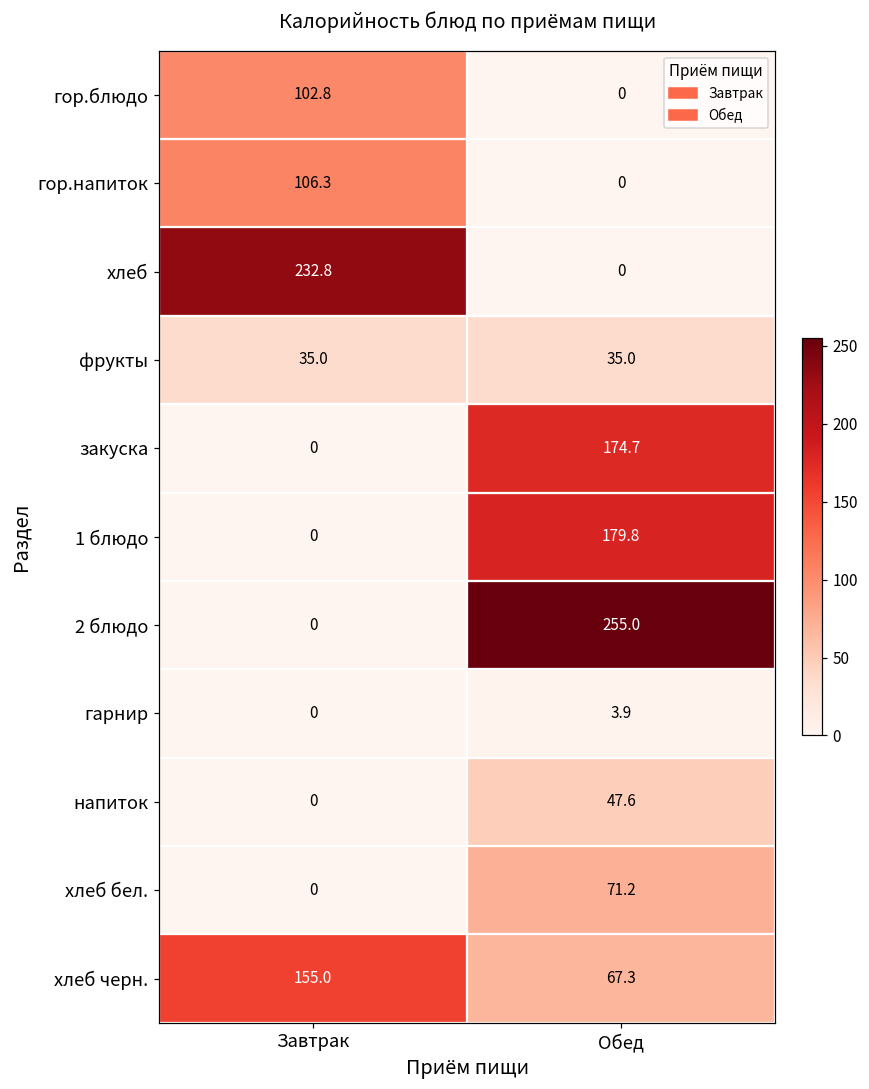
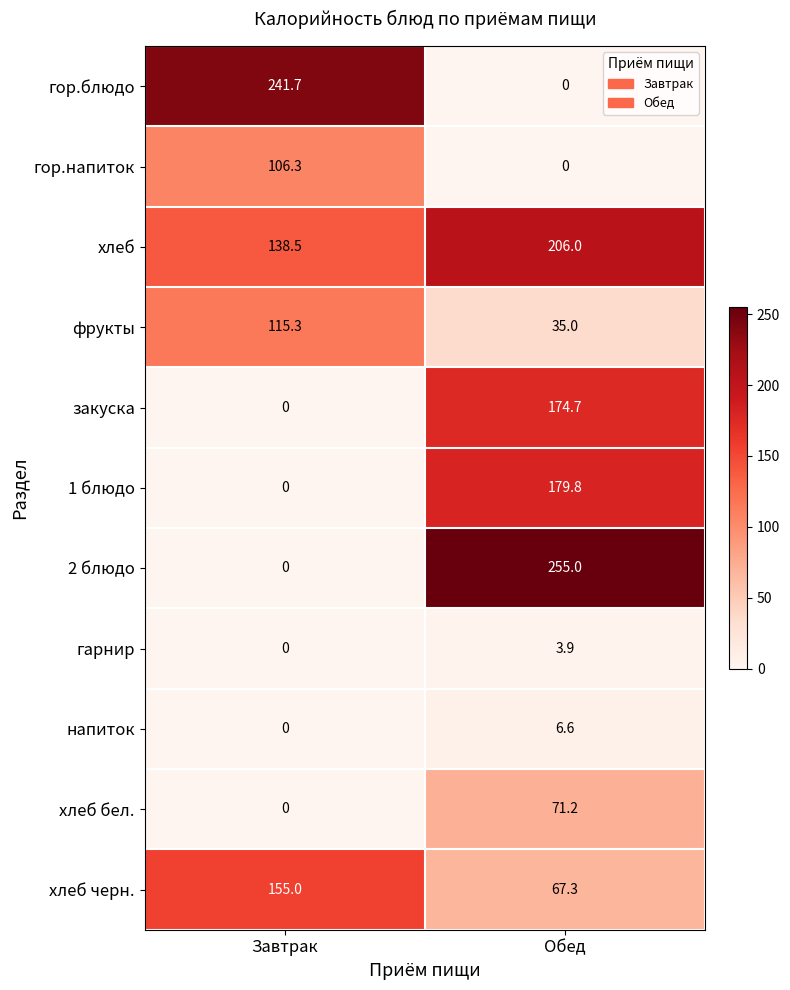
гор.блюдо, Завтрак: 102.8 -> 241.7
хлеб, Завтрак: 232.8 -> 138.5
хлеб, Обед: 0 -> 206.0
фрукты, Завтрак: 35.0 -> 115.3
напиток, Обед: 47.6 -> 6.6
